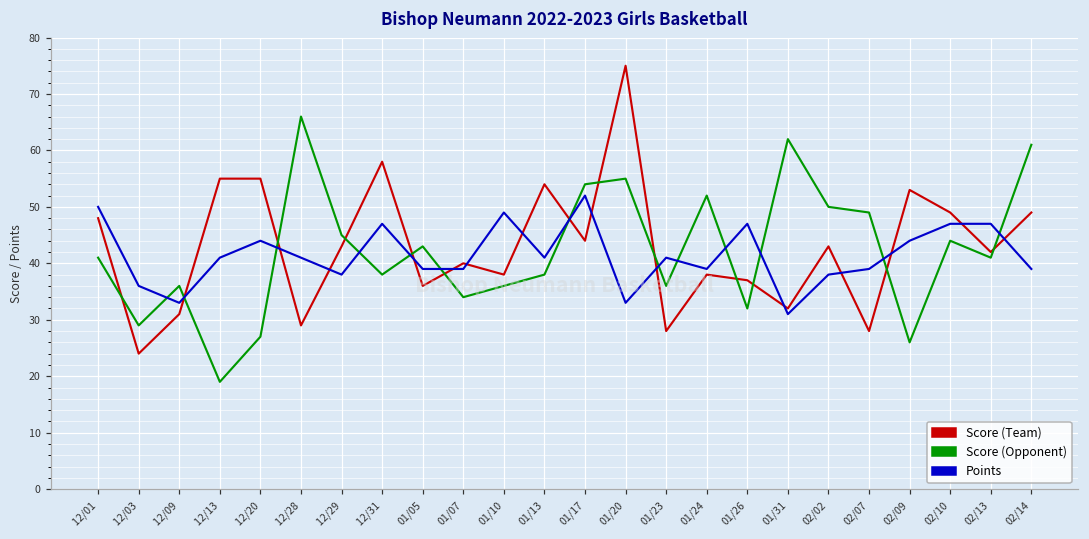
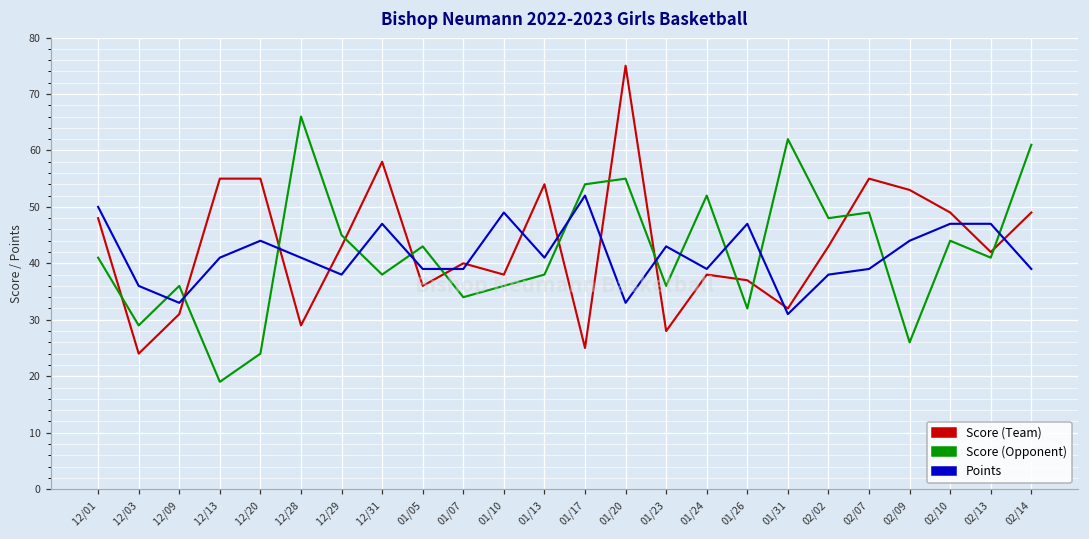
Score (Opponent), 12/20: 27 -> 24
Score (Team), 01/17: 44 -> 25
Points, 01/23: 41 -> 43
Score (Opponent), 02/02: 50 -> 48
Score (Team), 02/07: 28 -> 55
